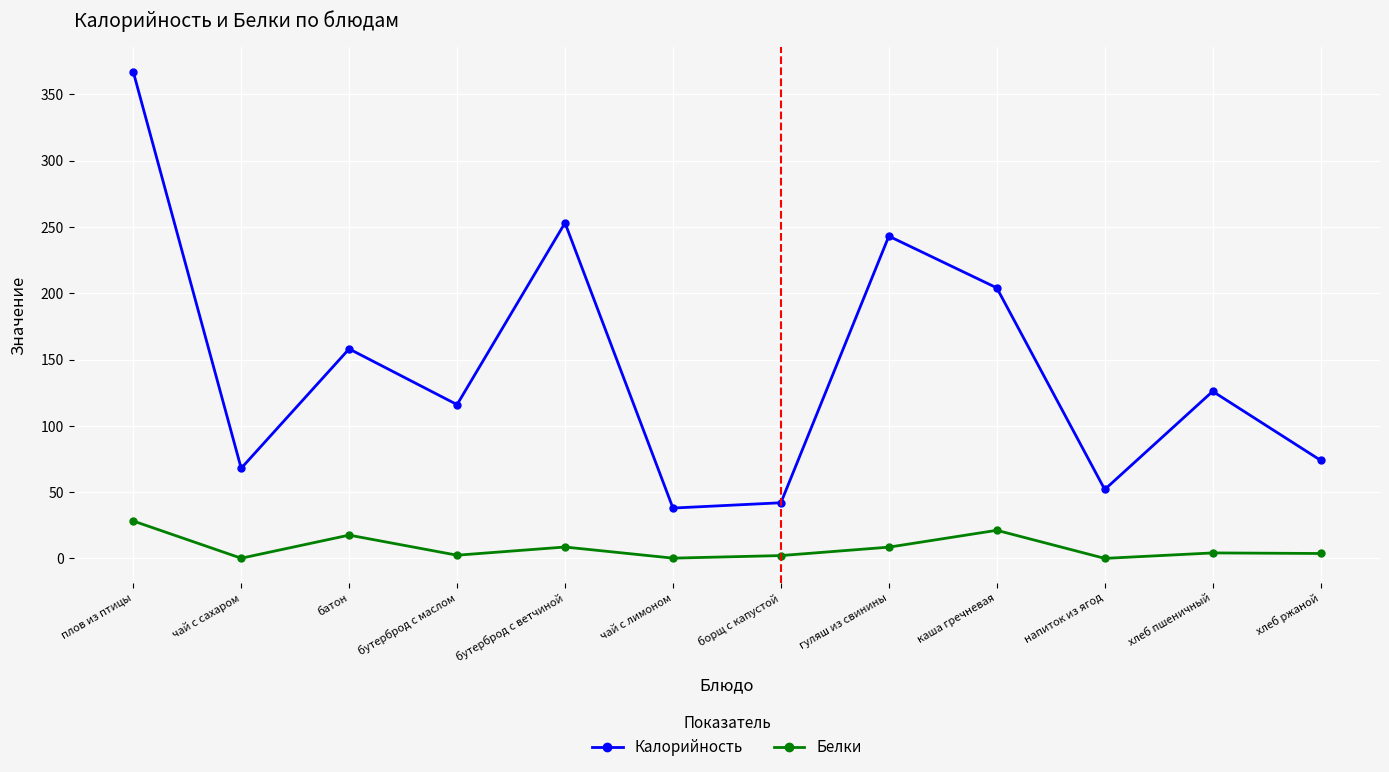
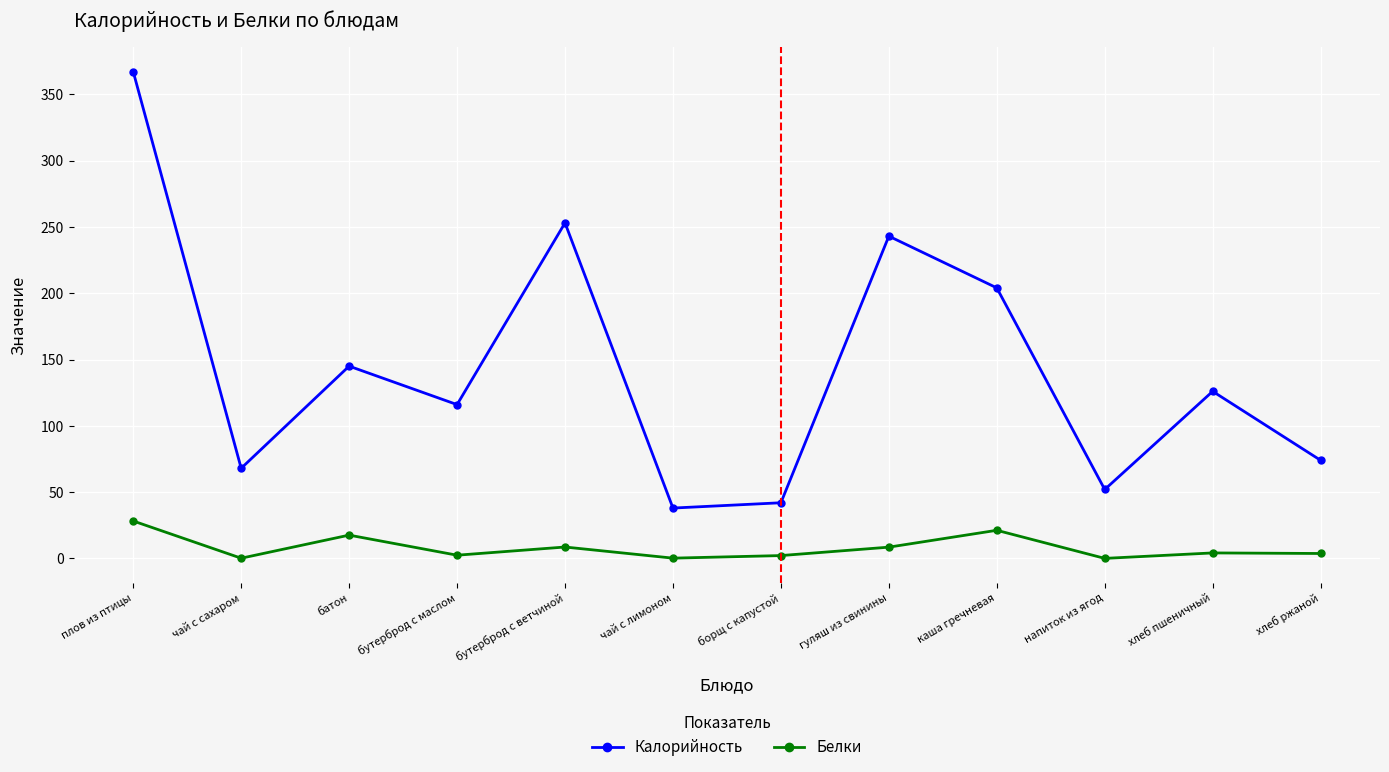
Калорийность, батон: 158 -> 145
